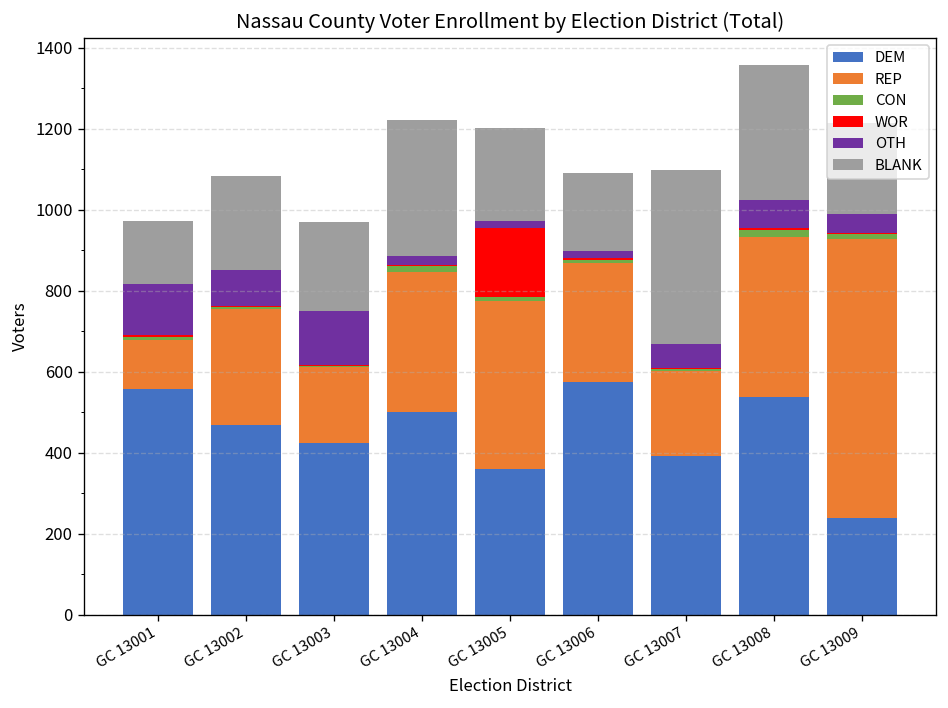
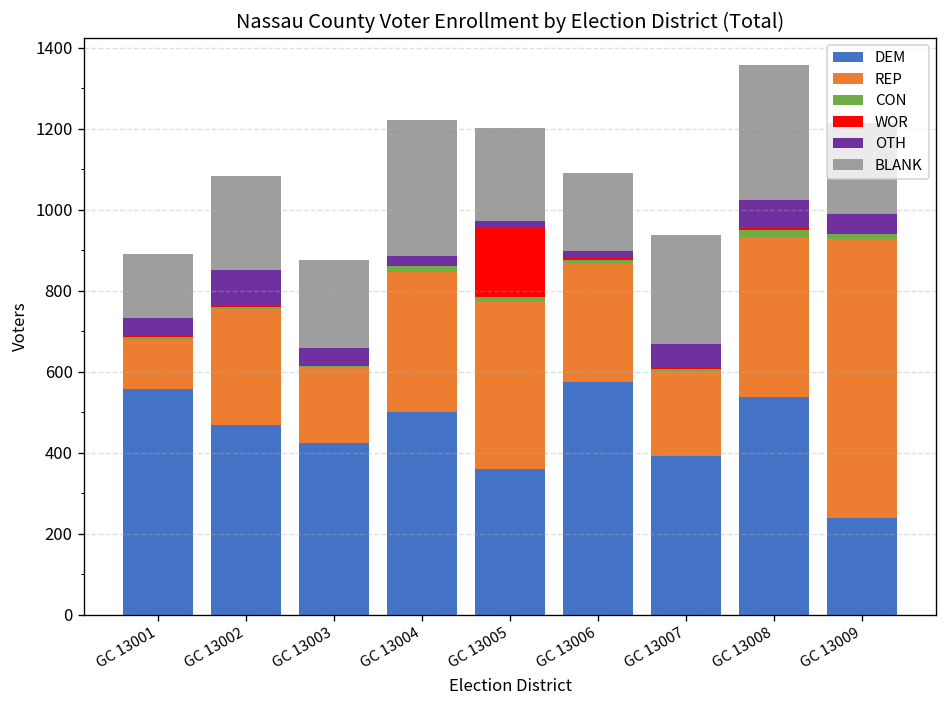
OTH, GC 13001: 130 -> 40
OTH, GC 13003: 130 -> 40
BLANK, GC 13007: 430 -> 270
